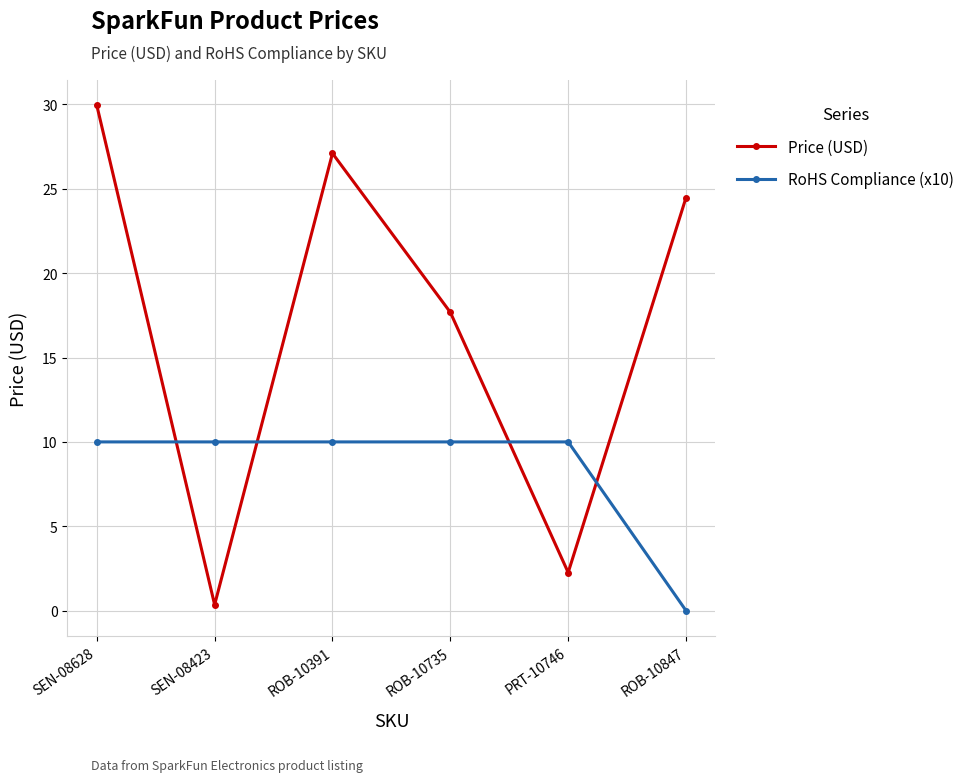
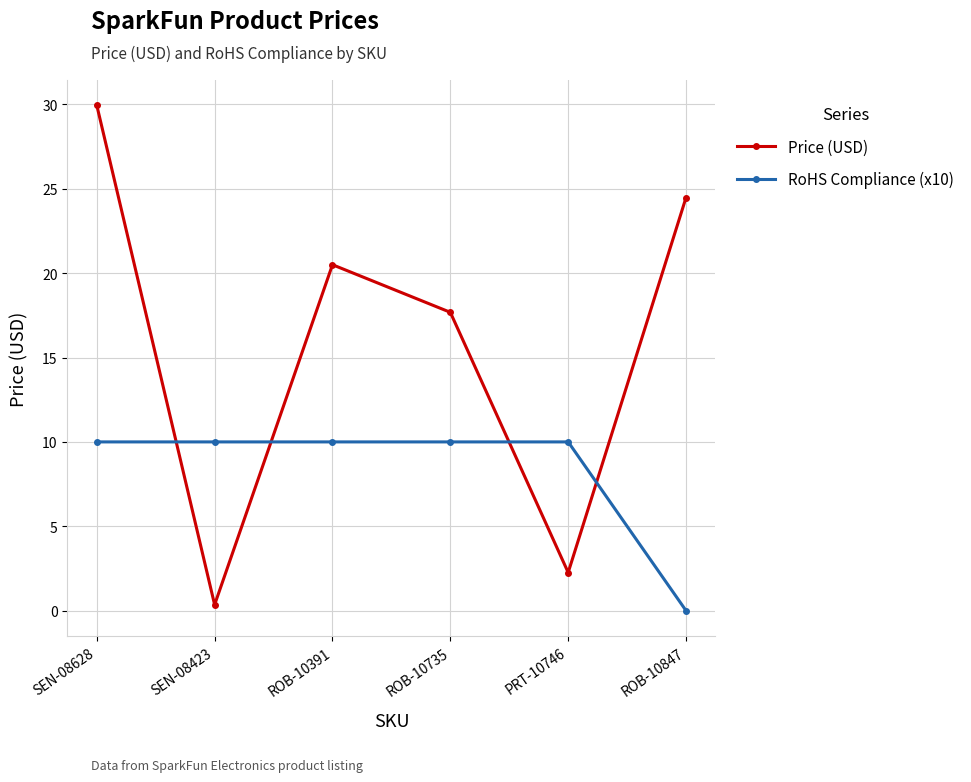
Price (USD), ROB-10391: 27.1 -> 20.5
